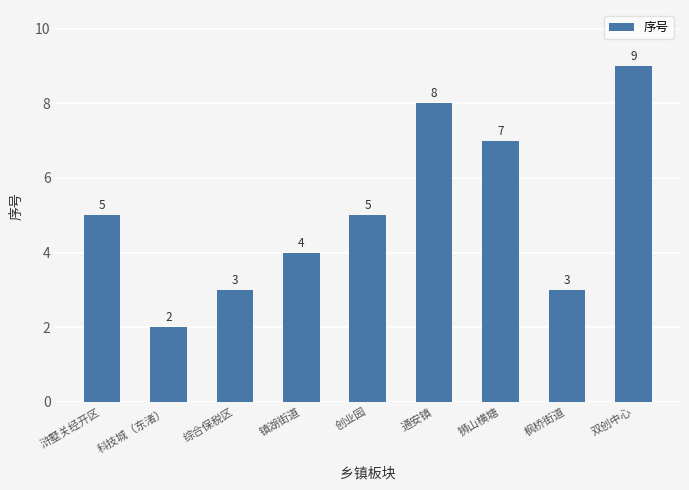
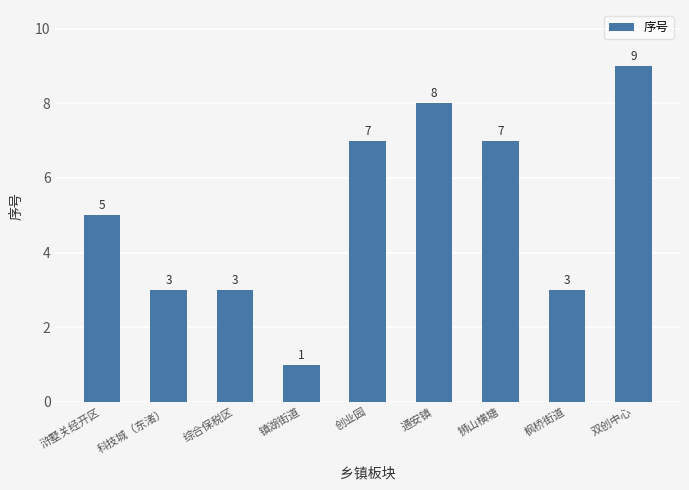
科技城（东渚）: 2 -> 3
镇湖街道: 4 -> 1
创业园: 5 -> 7
